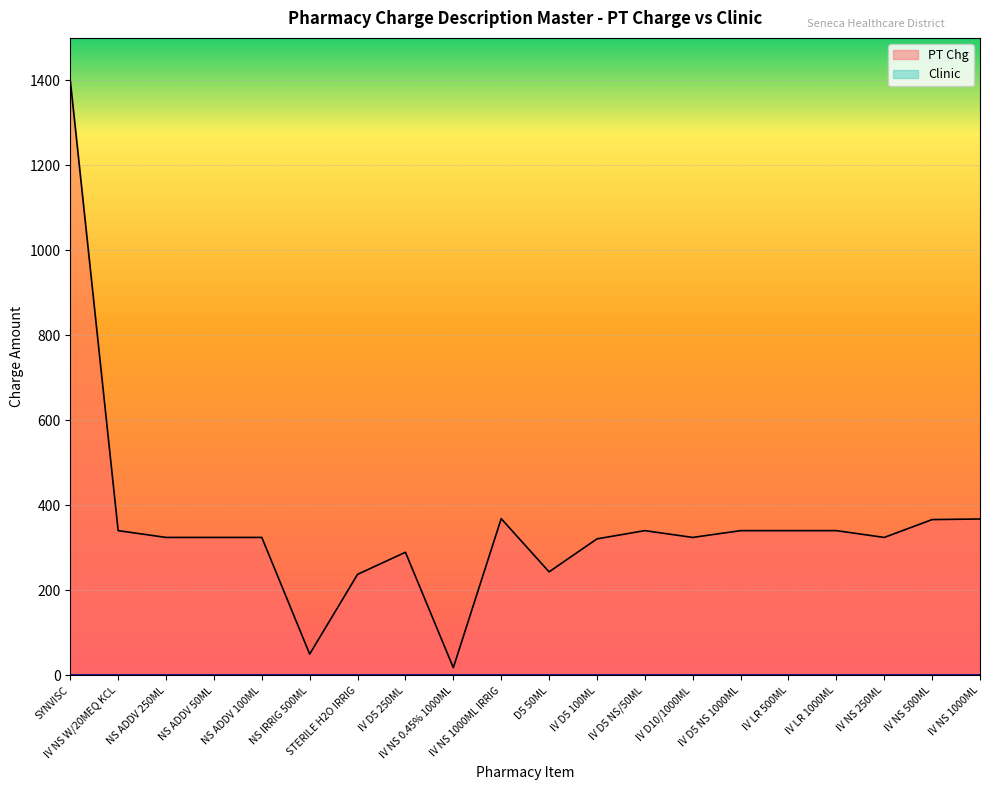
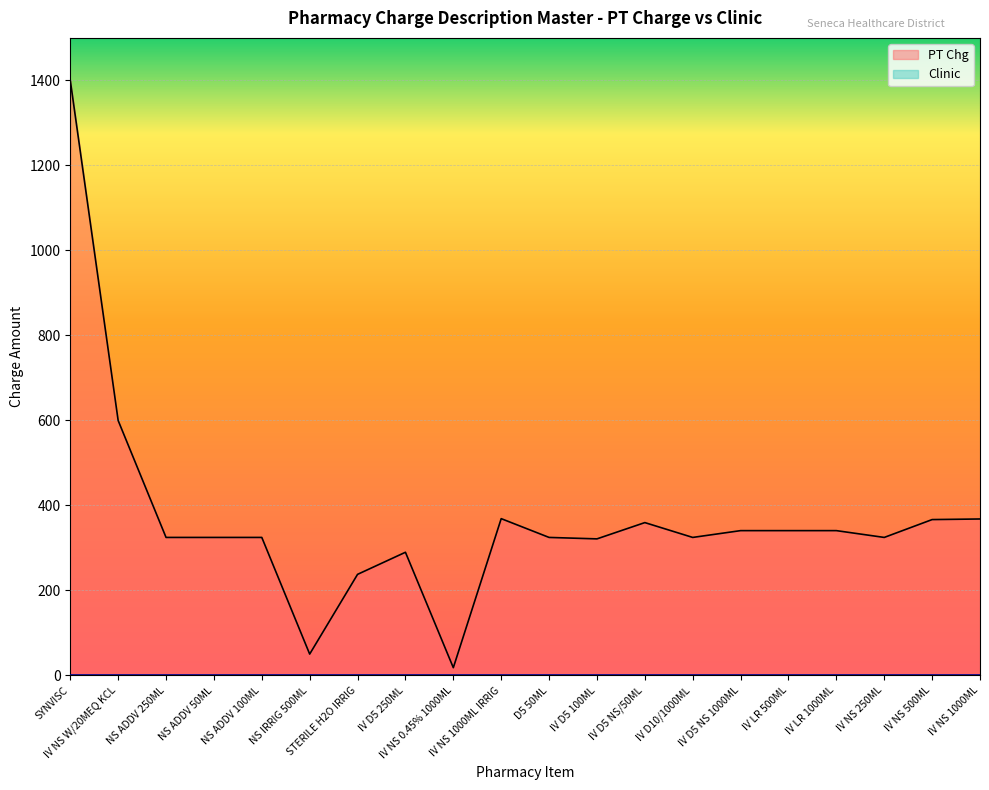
PT Chg, IV NS W/20MEQ KCL: 340 -> 600
PT Chg, D5 50ML: 240 -> 320
PT Chg, IV D5 NS/50ML: 340 -> 360
